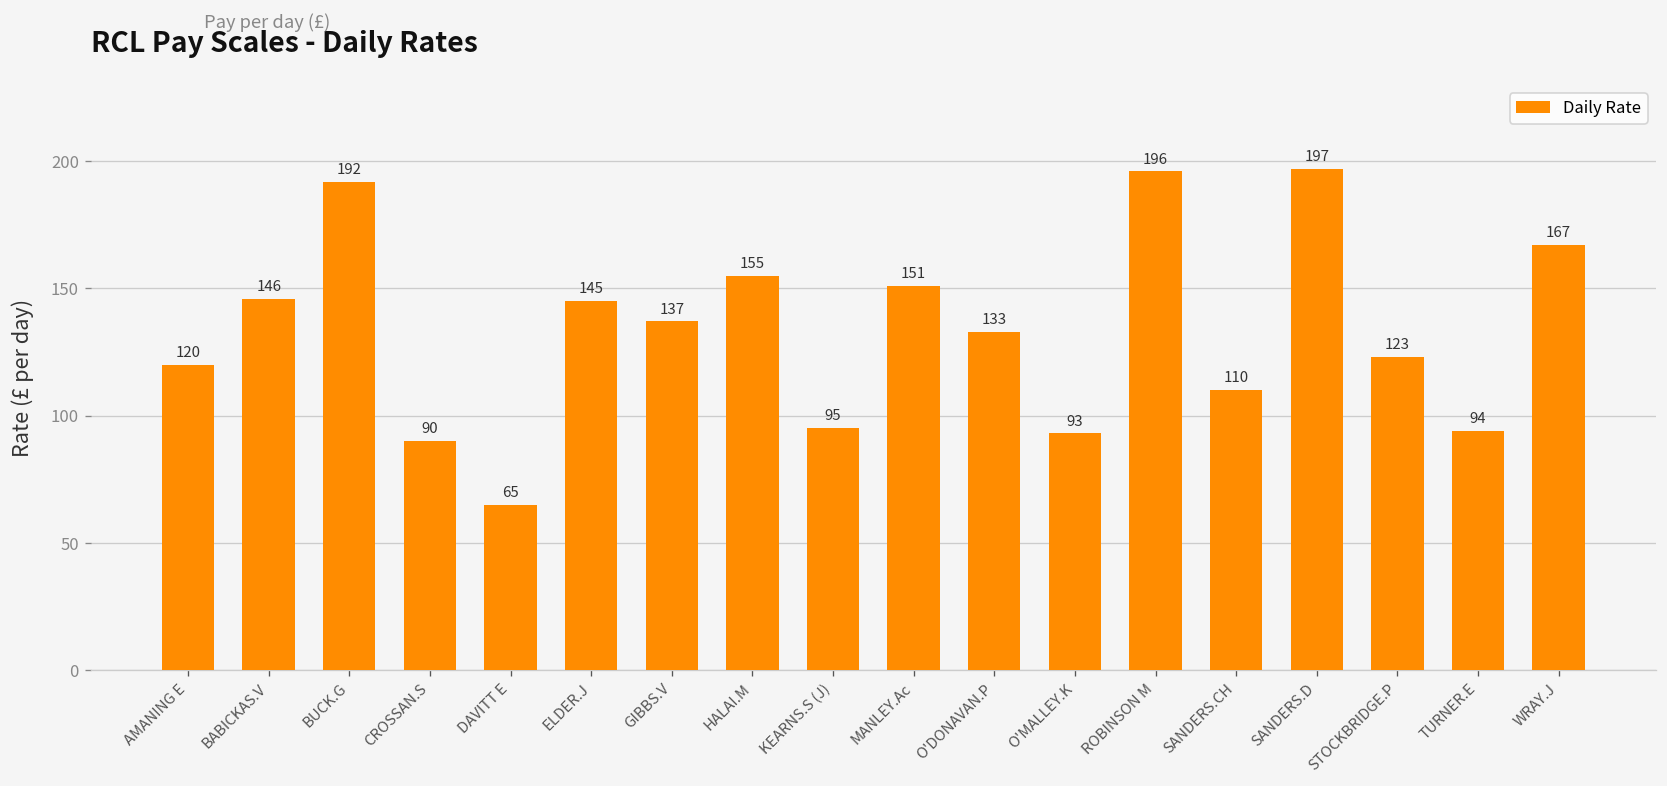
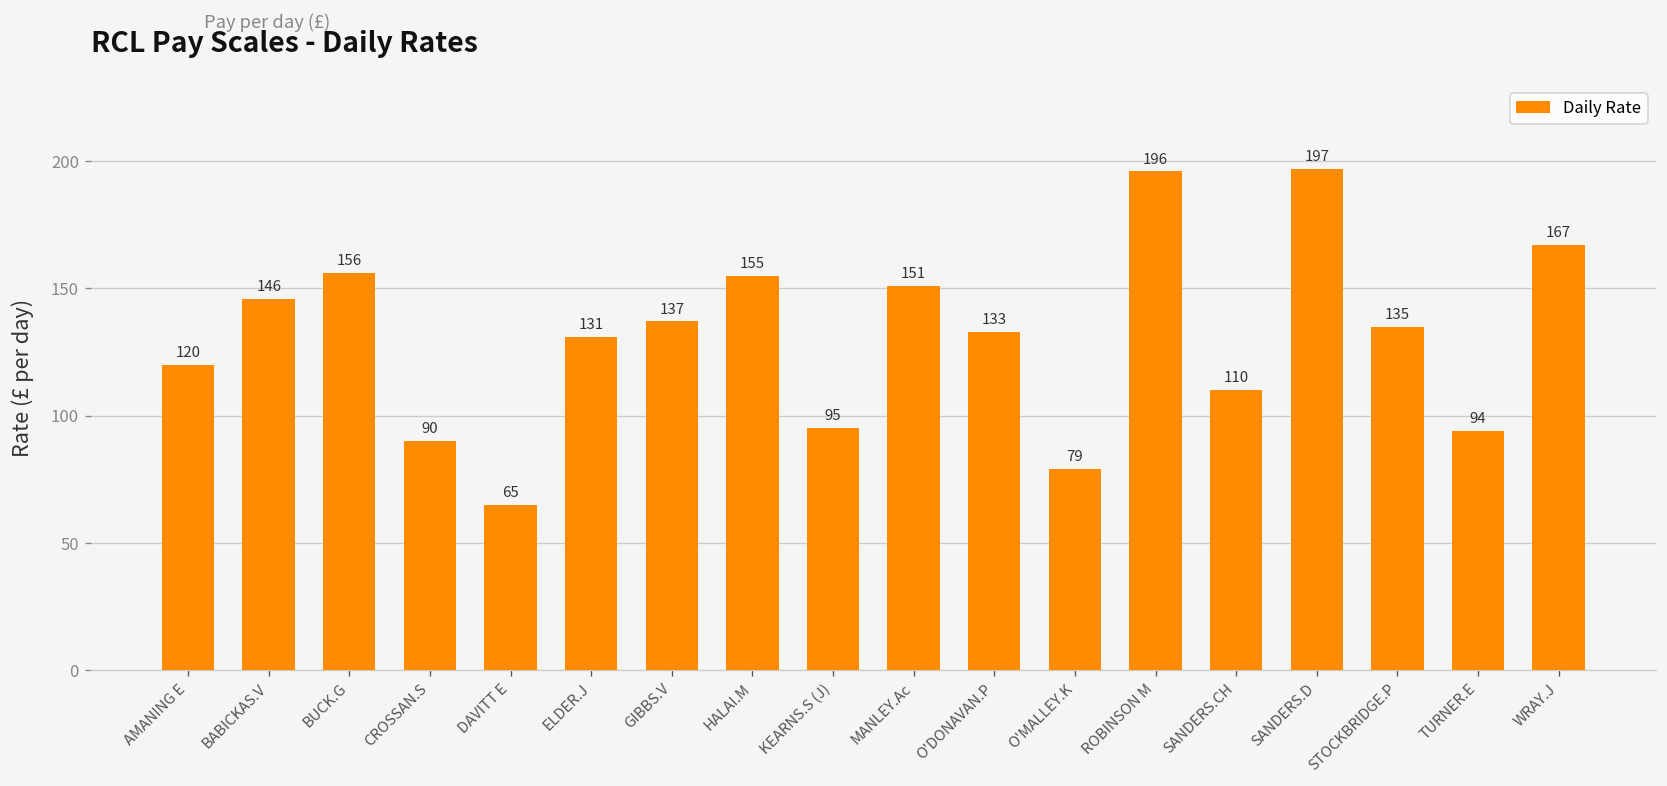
BUCK.G: 192 -> 156
ELDER.J: 145 -> 131
O'MALLEY.K: 93 -> 79
STOCKBRIDGE.P: 123 -> 135
